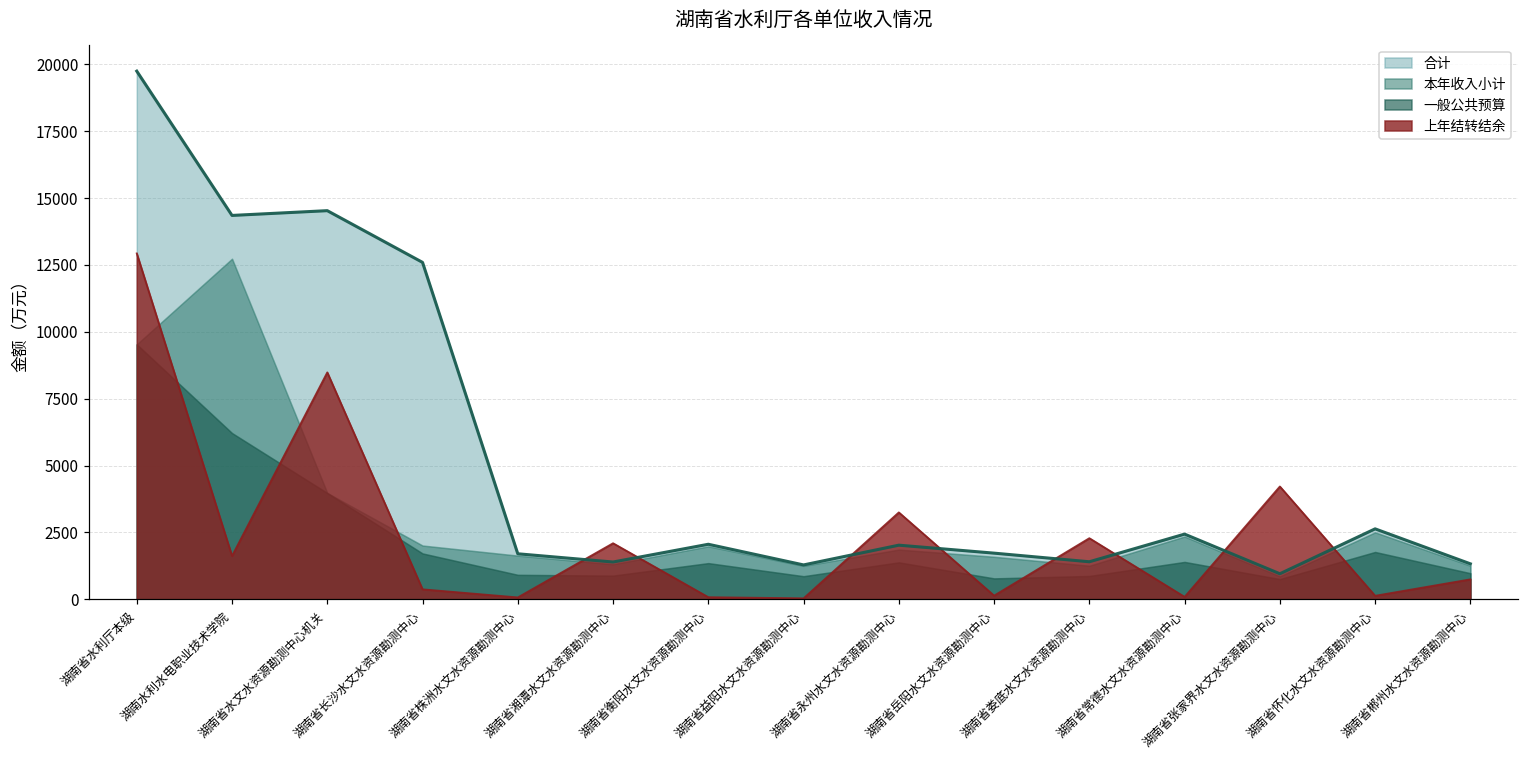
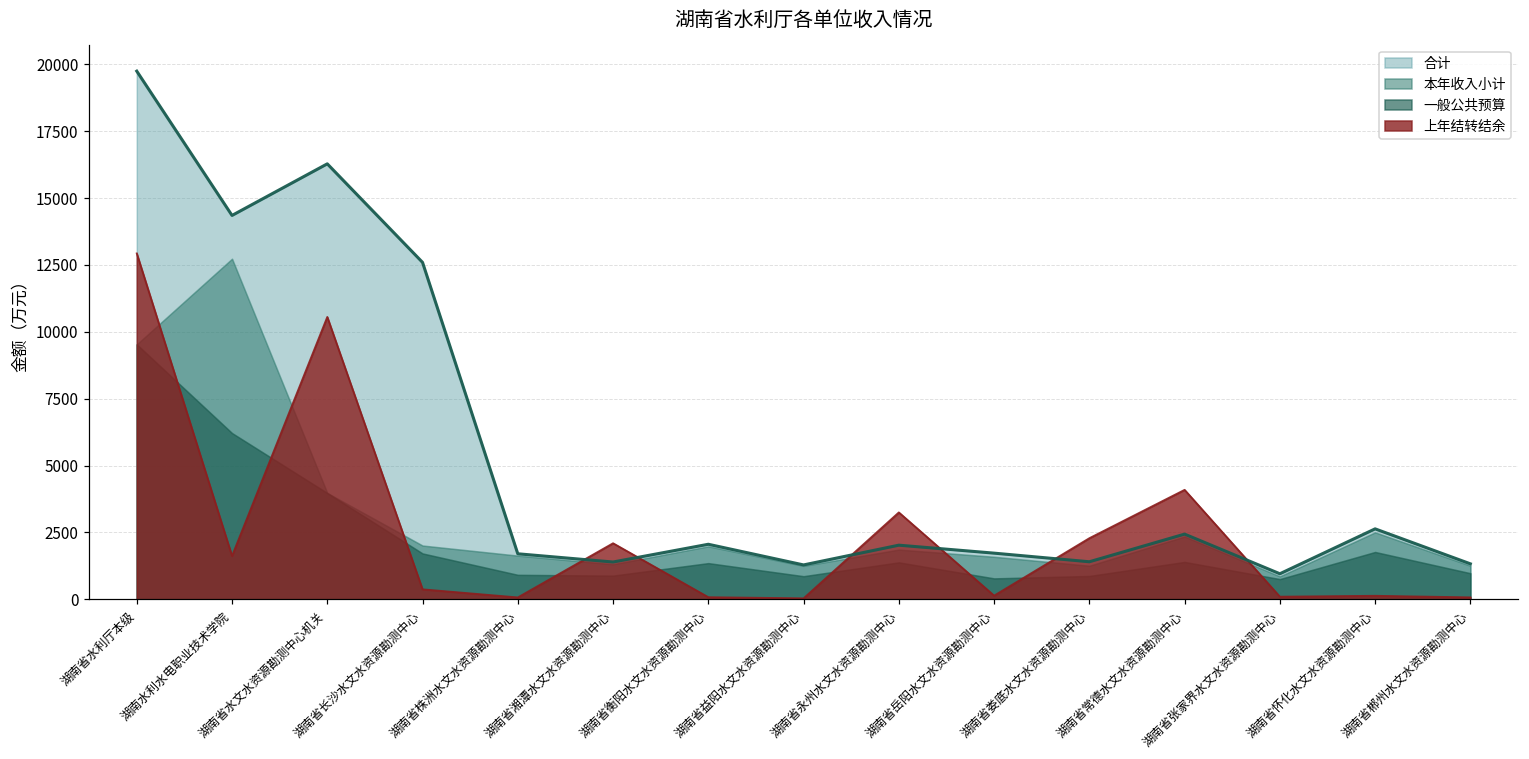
合计, 湖南省水文水资源勘测中心机关: 14500 -> 16300
上年结转结余, 湖南省水文水资源勘测中心机关: 8500 -> 10600
上年结转结余, 湖南省常德水文水资源勘测中心: 100 -> 4100
上年结转结余, 湖南省张家界水文水资源勘测中心: 4200 -> 100
上年结转结余, 湖南省郴州水文水资源勘测中心: 700 -> 100
